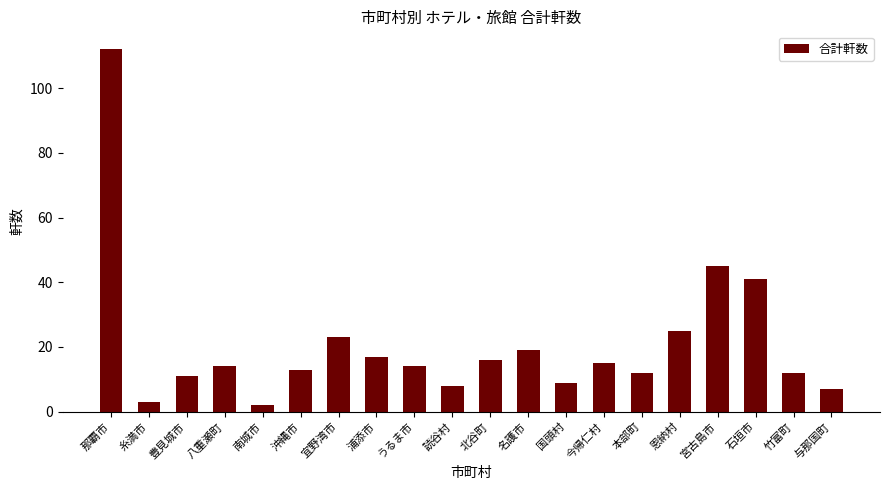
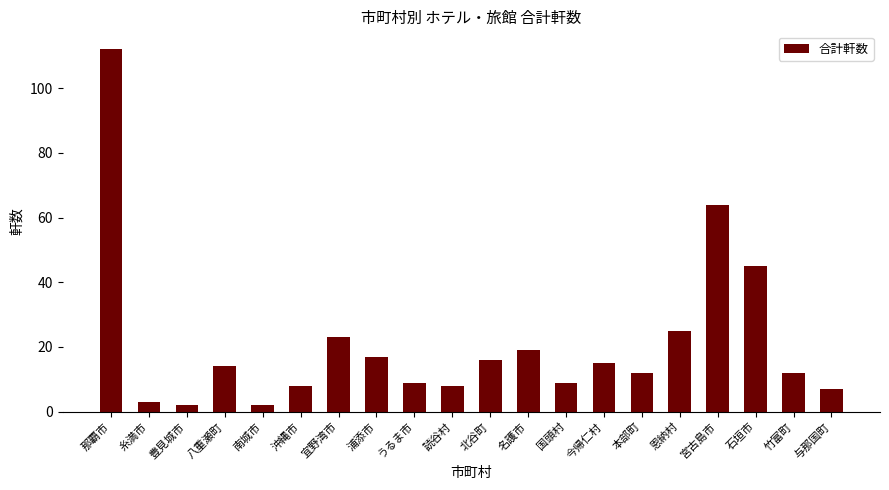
豊見城市: 11 -> 2
沖縄市: 13 -> 8
うるま市: 14 -> 9
宮古島市: 45 -> 64
石垣市: 41 -> 45
